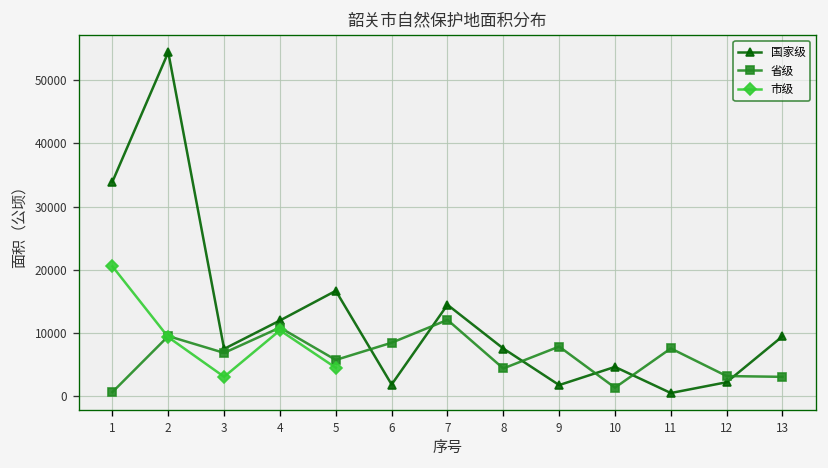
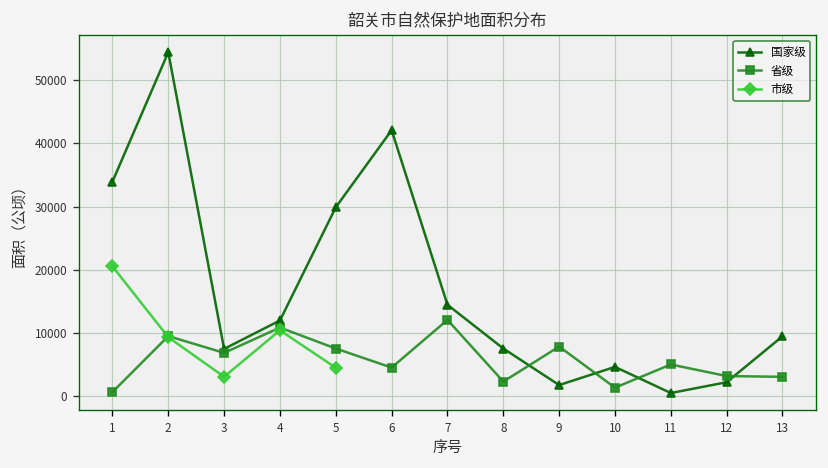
国家级, 5: 17000 -> 30000
省级, 5: 6000 -> 8000
国家级, 6: 2000 -> 42000
省级, 6: 8000 -> 5000
省级, 8: 4000 -> 2000
省级, 11: 8000 -> 5000
